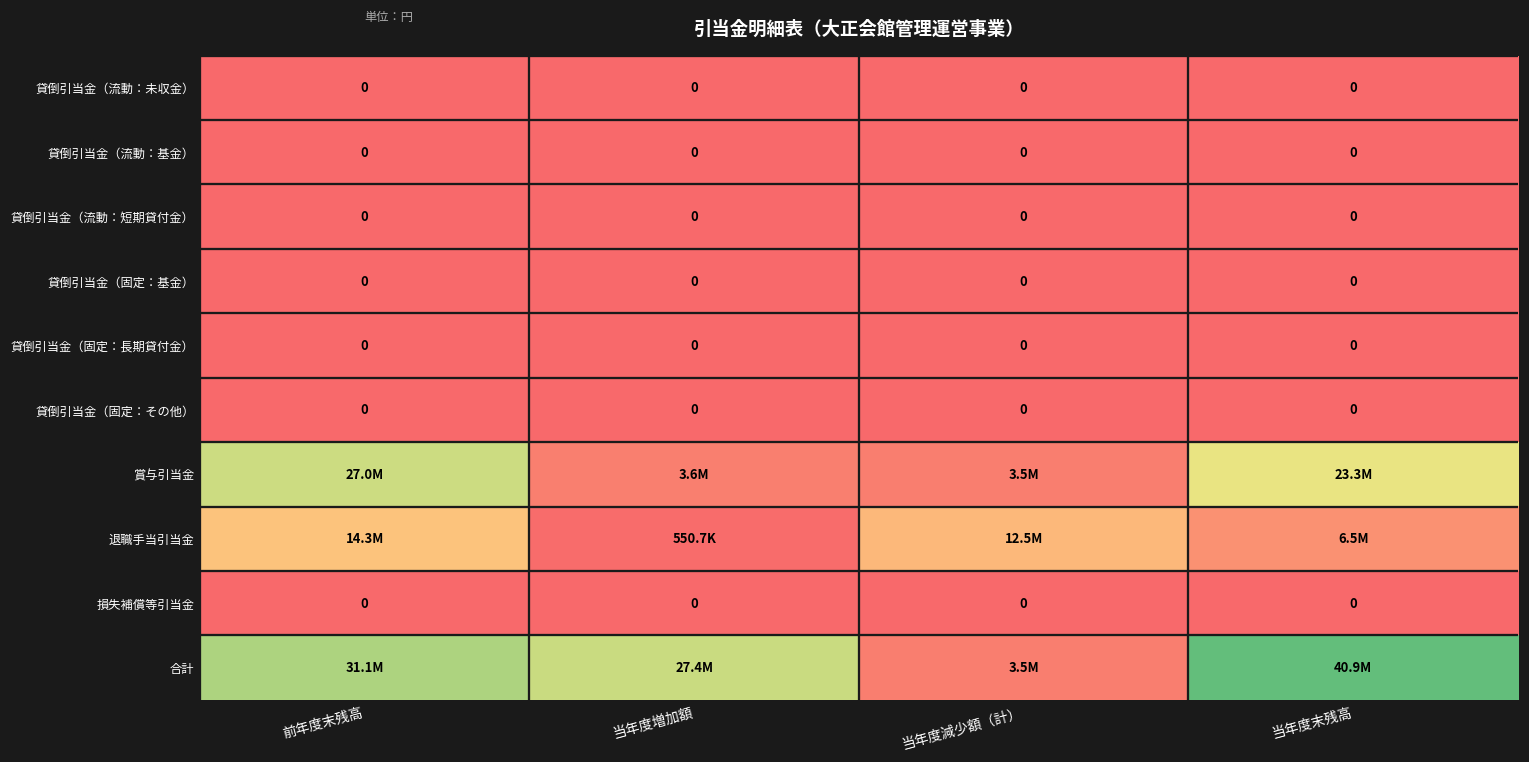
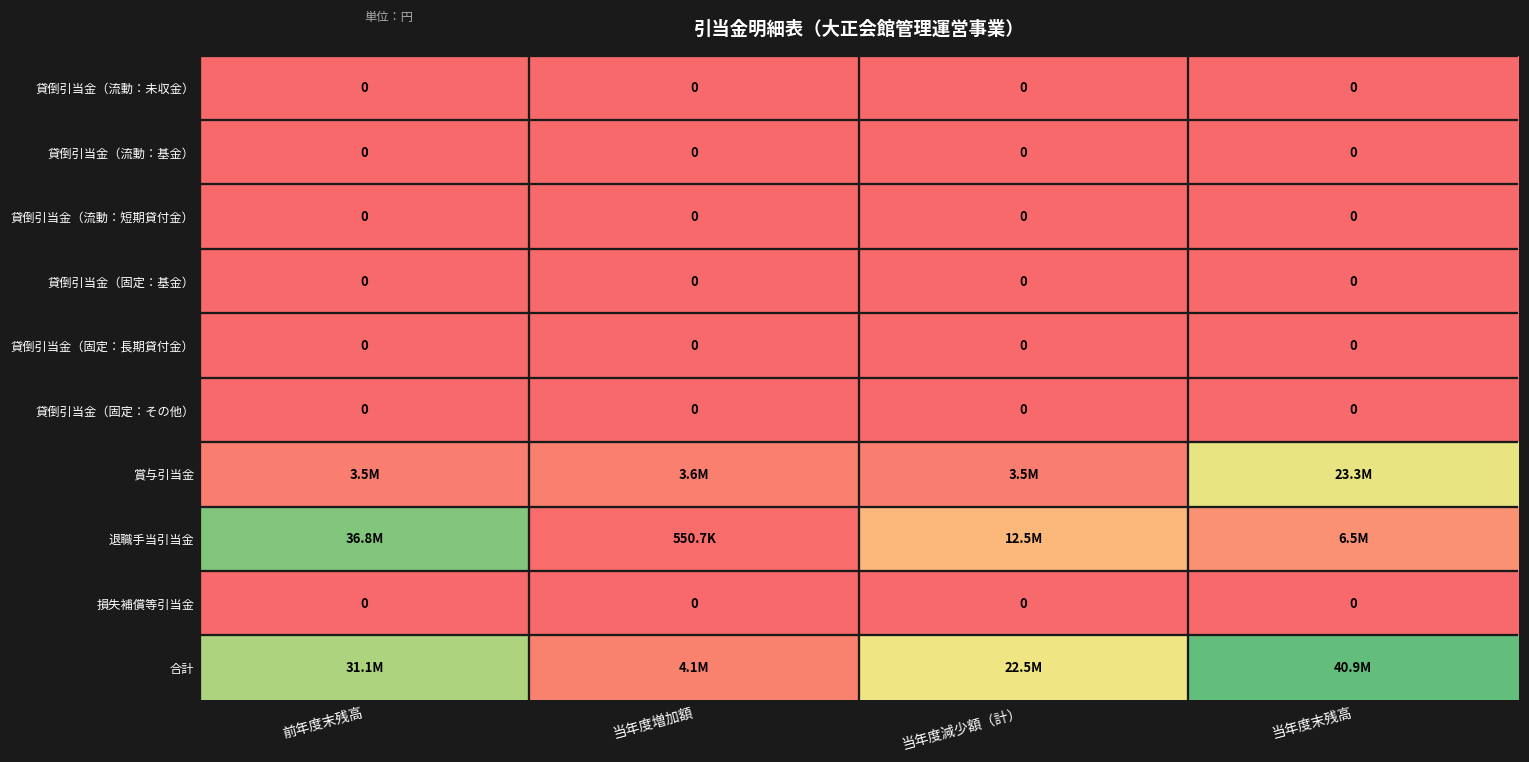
賞与引当金, 前年度末残高: 27.0M -> 3.5M
退職手当引当金, 前年度末残高: 14.3M -> 36.8M
合計, 当年度増加額: 27.4M -> 4.1M
合計, 当年度減少額（計）: 3.5M -> 22.5M
